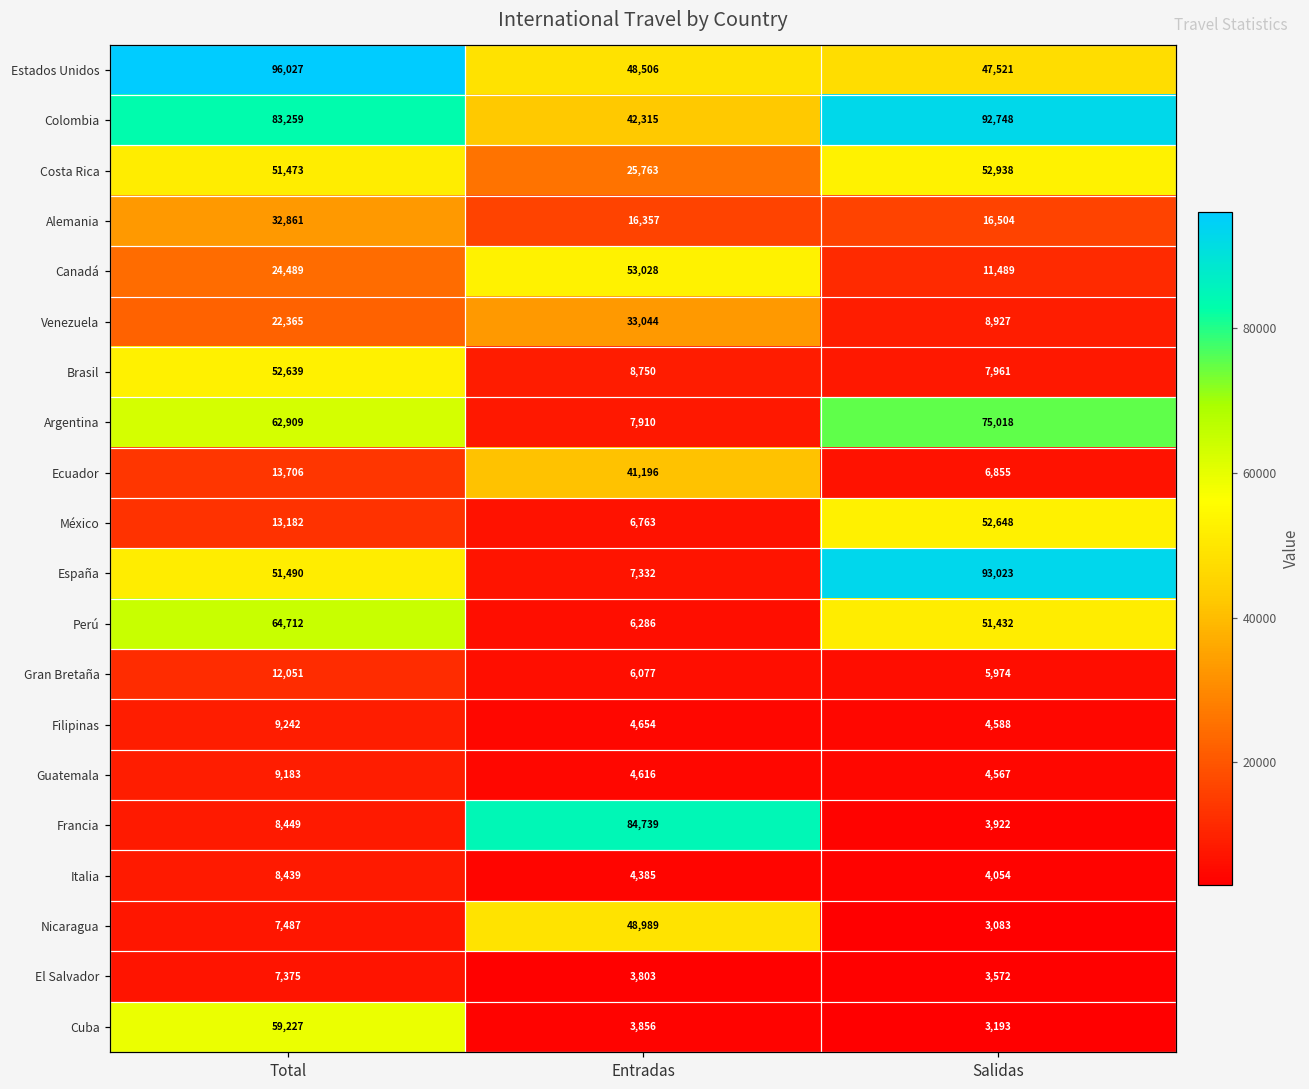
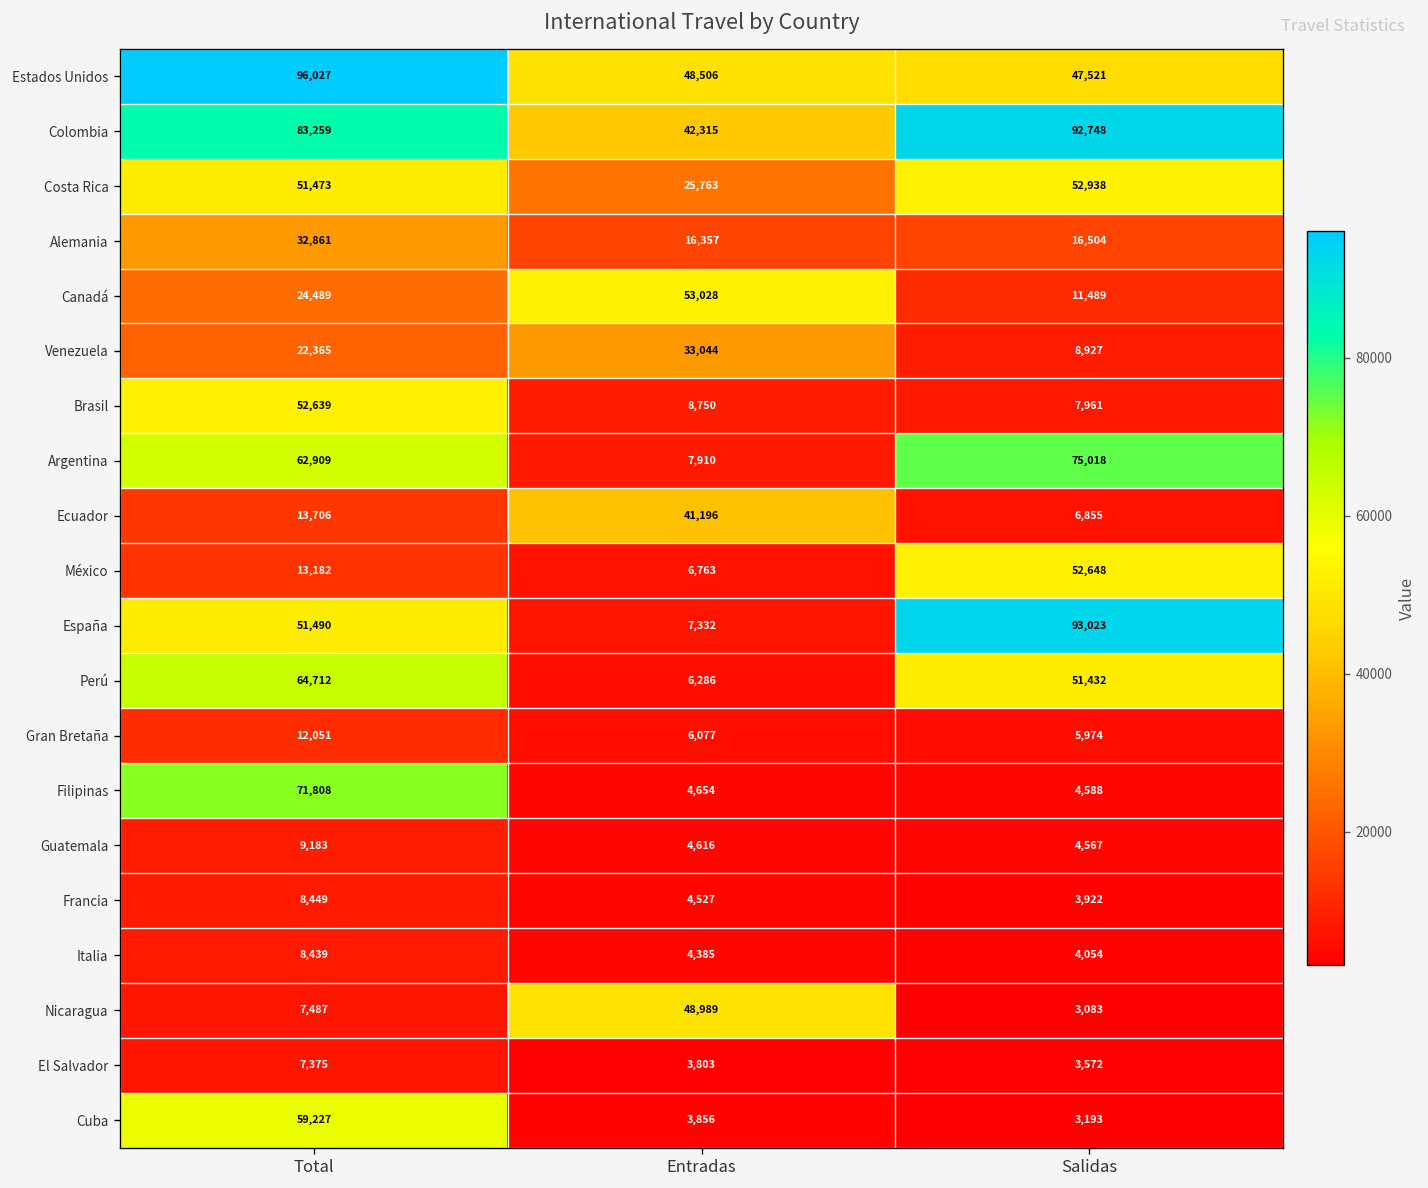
Filipinas, Total: 9,242 -> 71,808
Francia, Entradas: 84,739 -> 4,527
